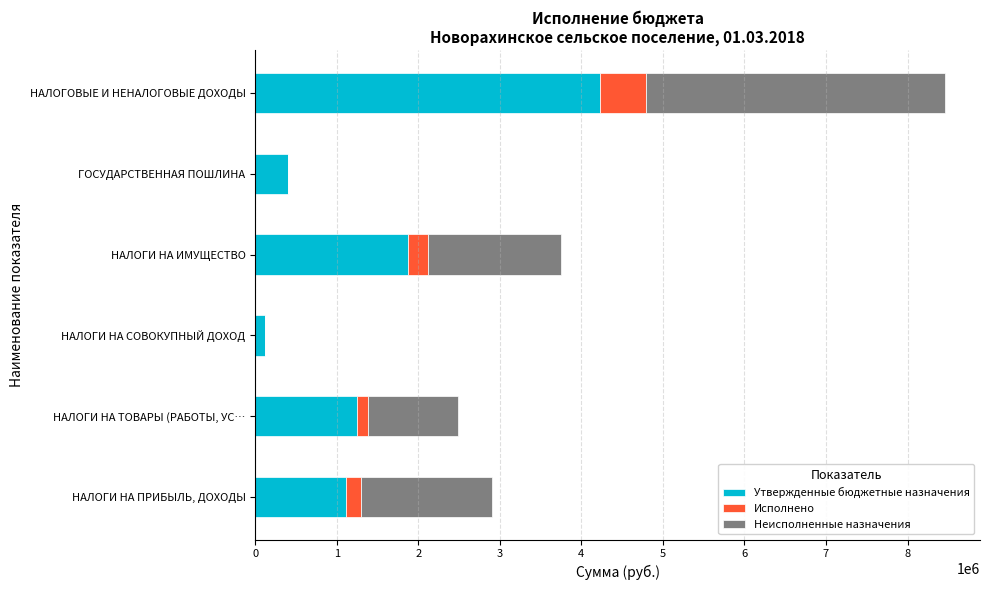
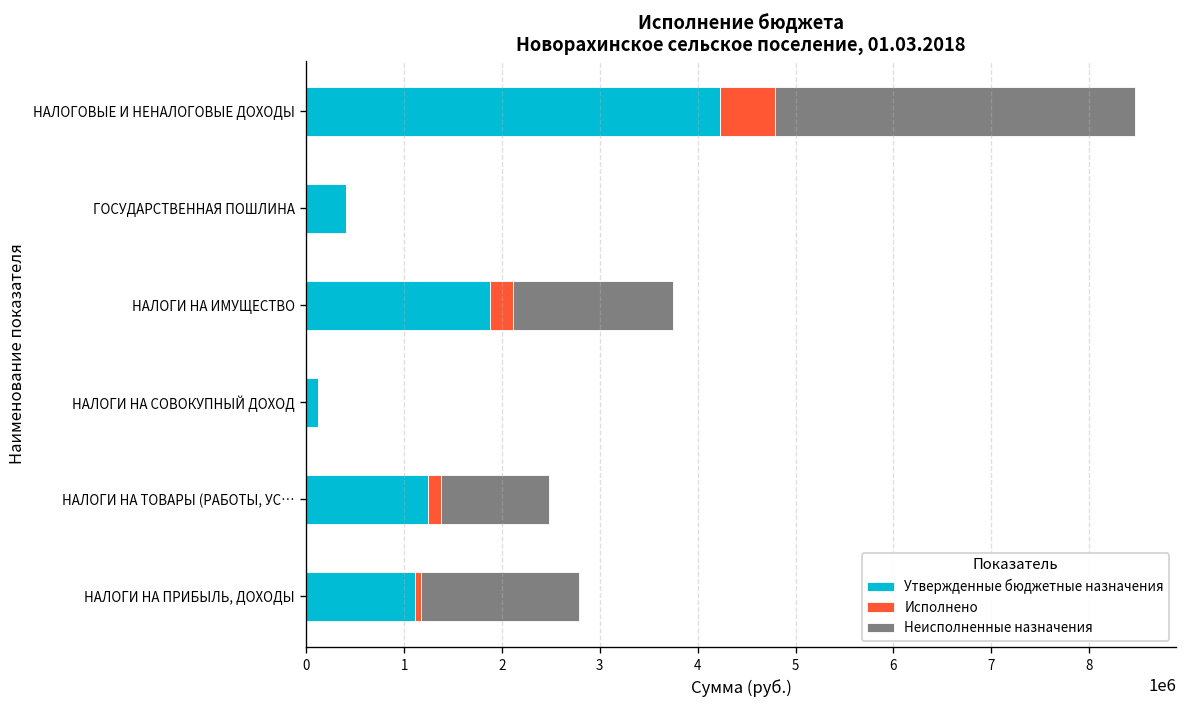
Исполнено, НАЛОГИ НА ПРИБЫЛЬ, ДОХОДЫ: 200000 -> 100000
